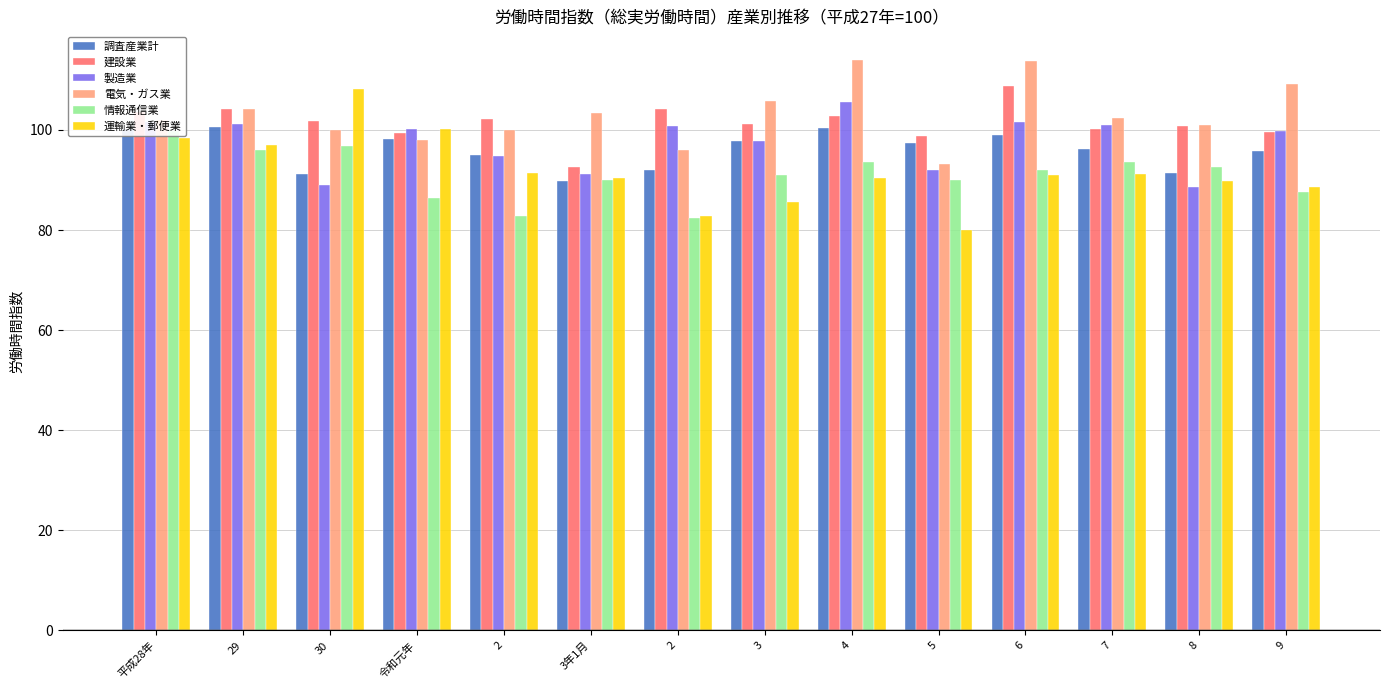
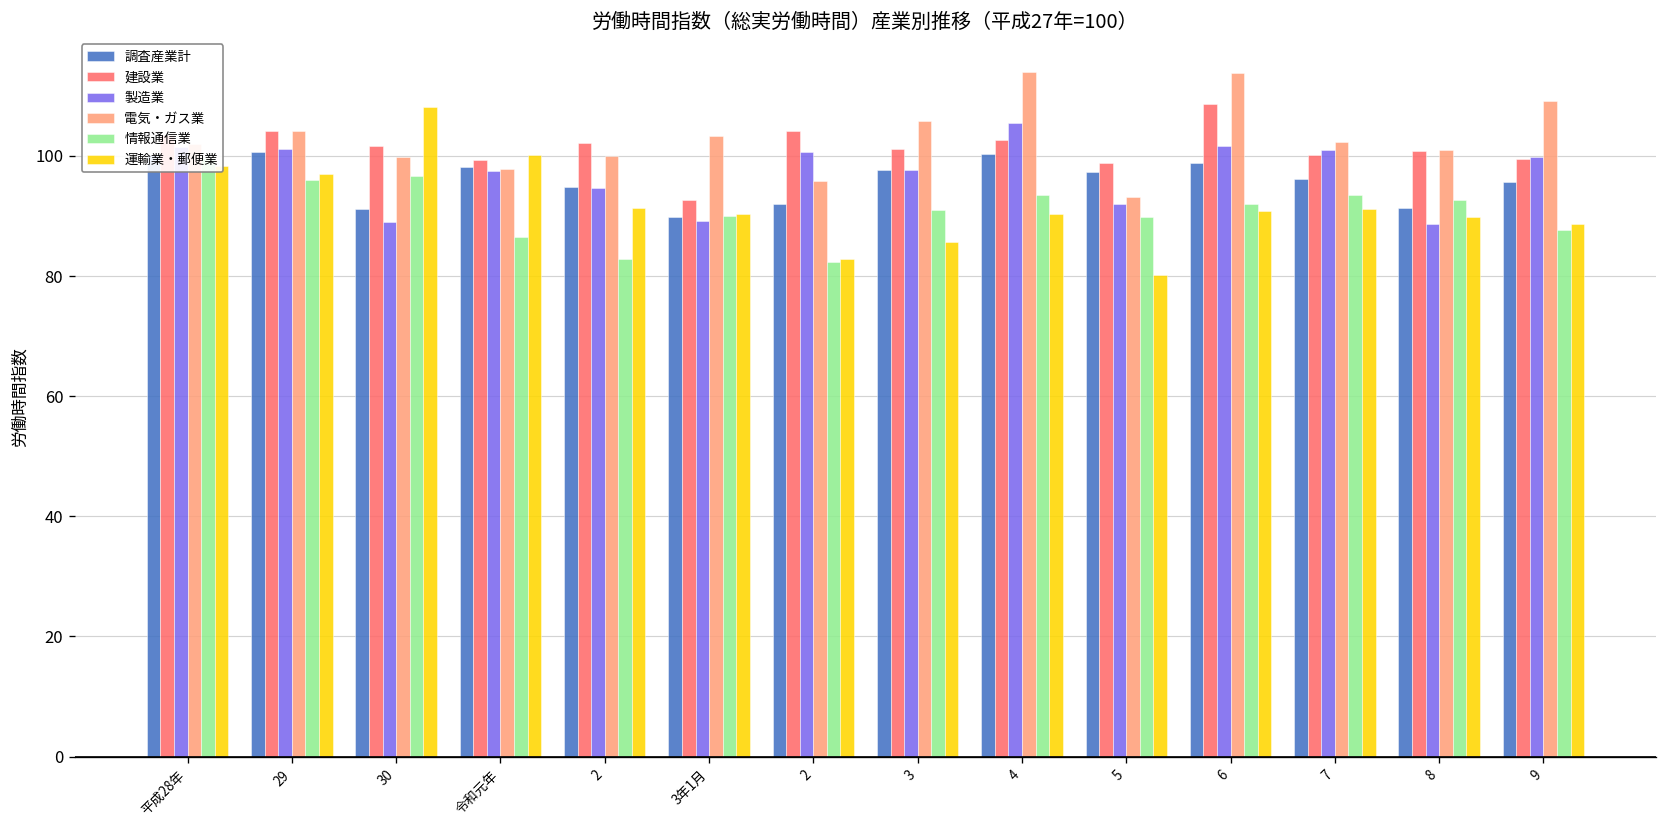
製造業, 令和元年: 100 -> 98
製造業, 3年1月: 91 -> 89
